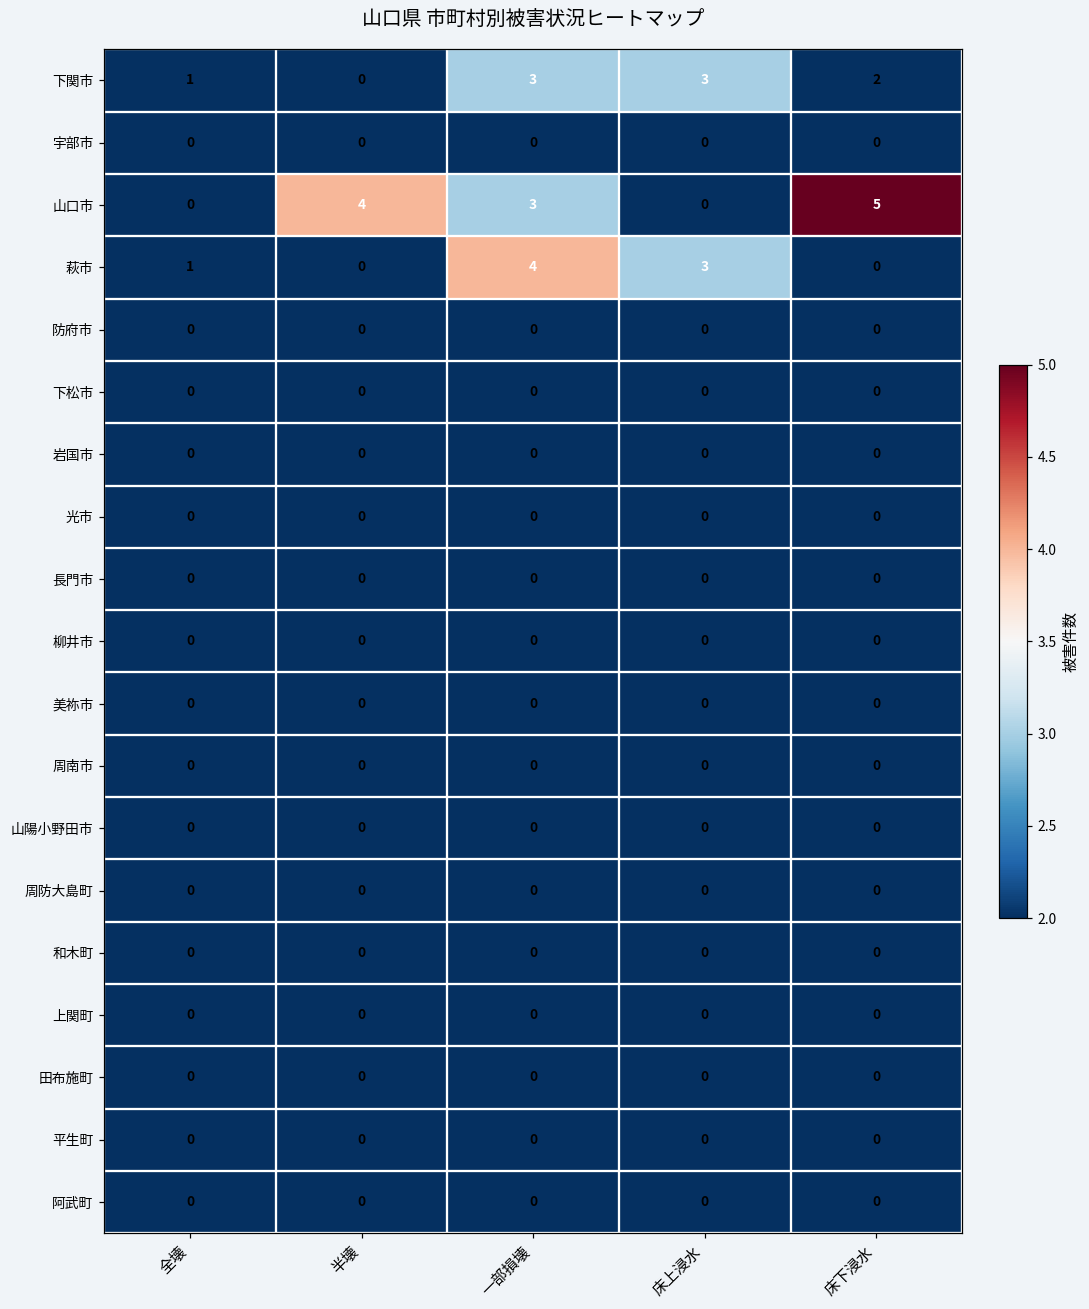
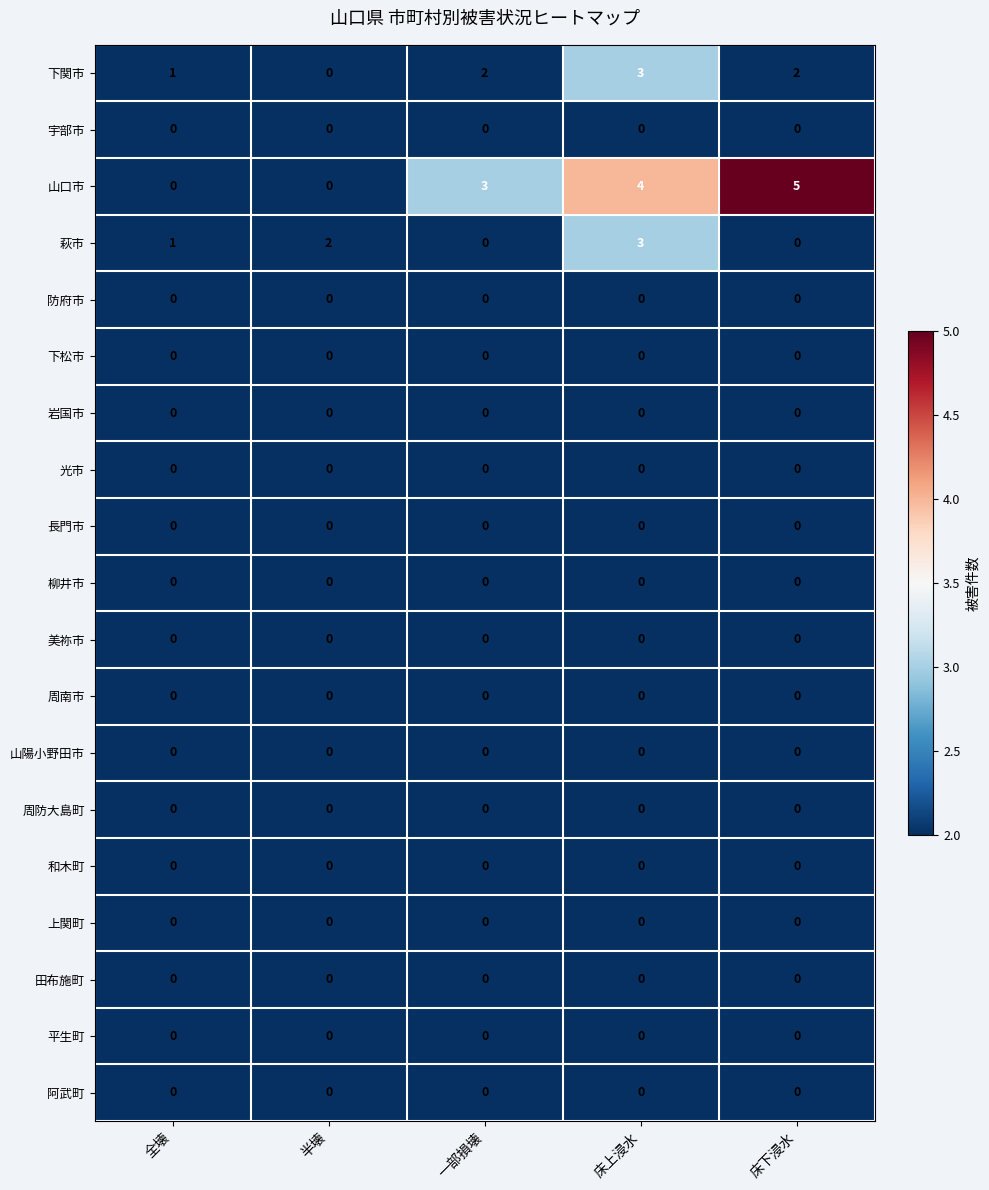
下関市, 一部損壊: 3 -> 2
山口市, 半壊: 4 -> 0
山口市, 床上浸水: 0 -> 4
萩市, 半壊: 0 -> 2
萩市, 一部損壊: 4 -> 0
